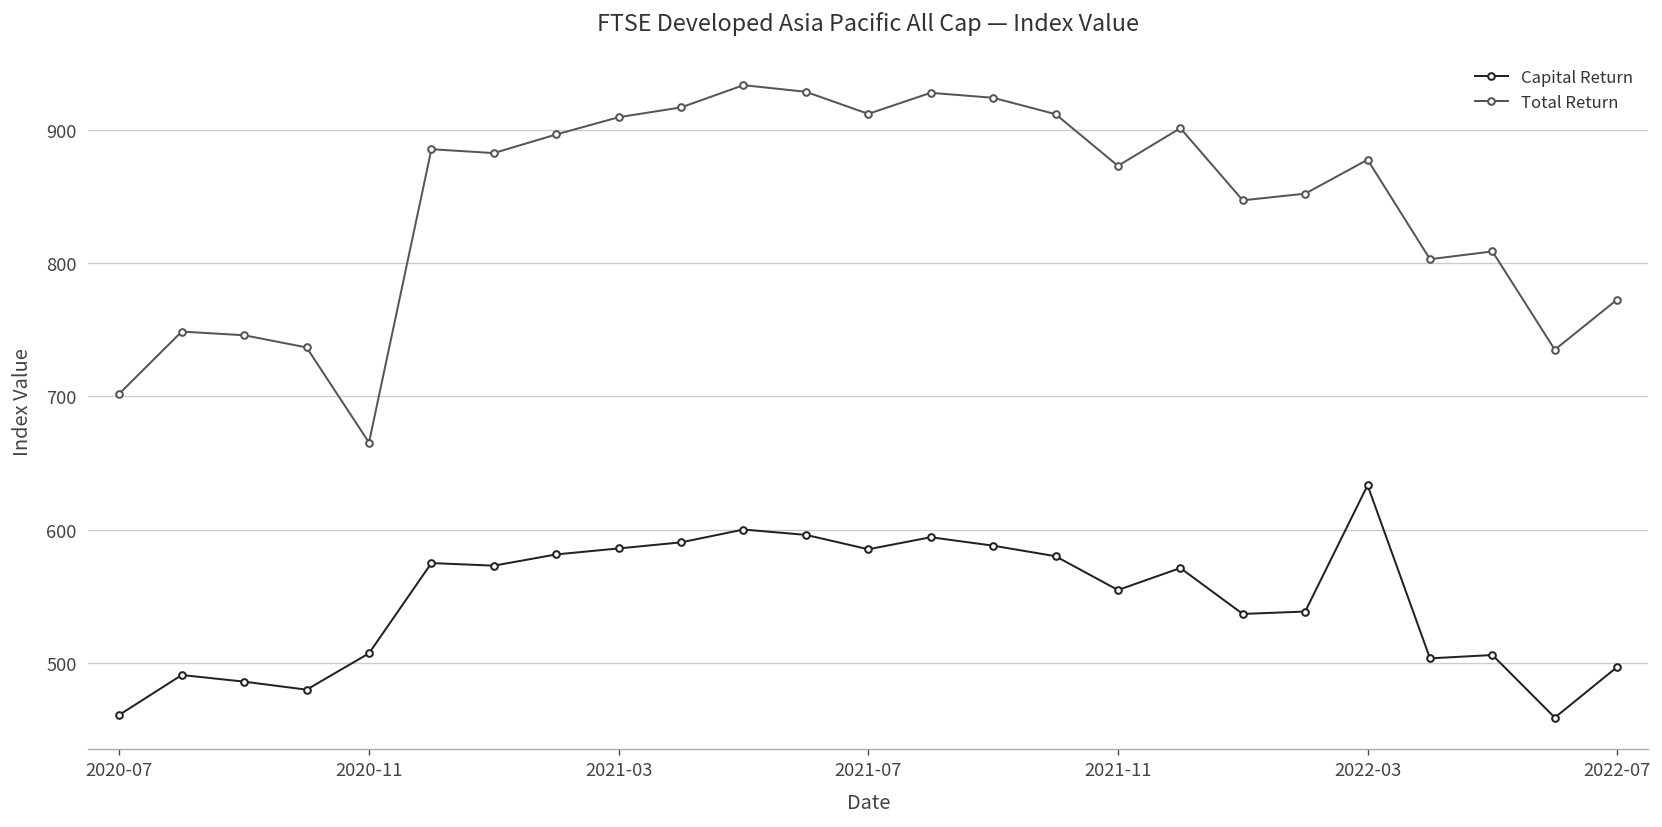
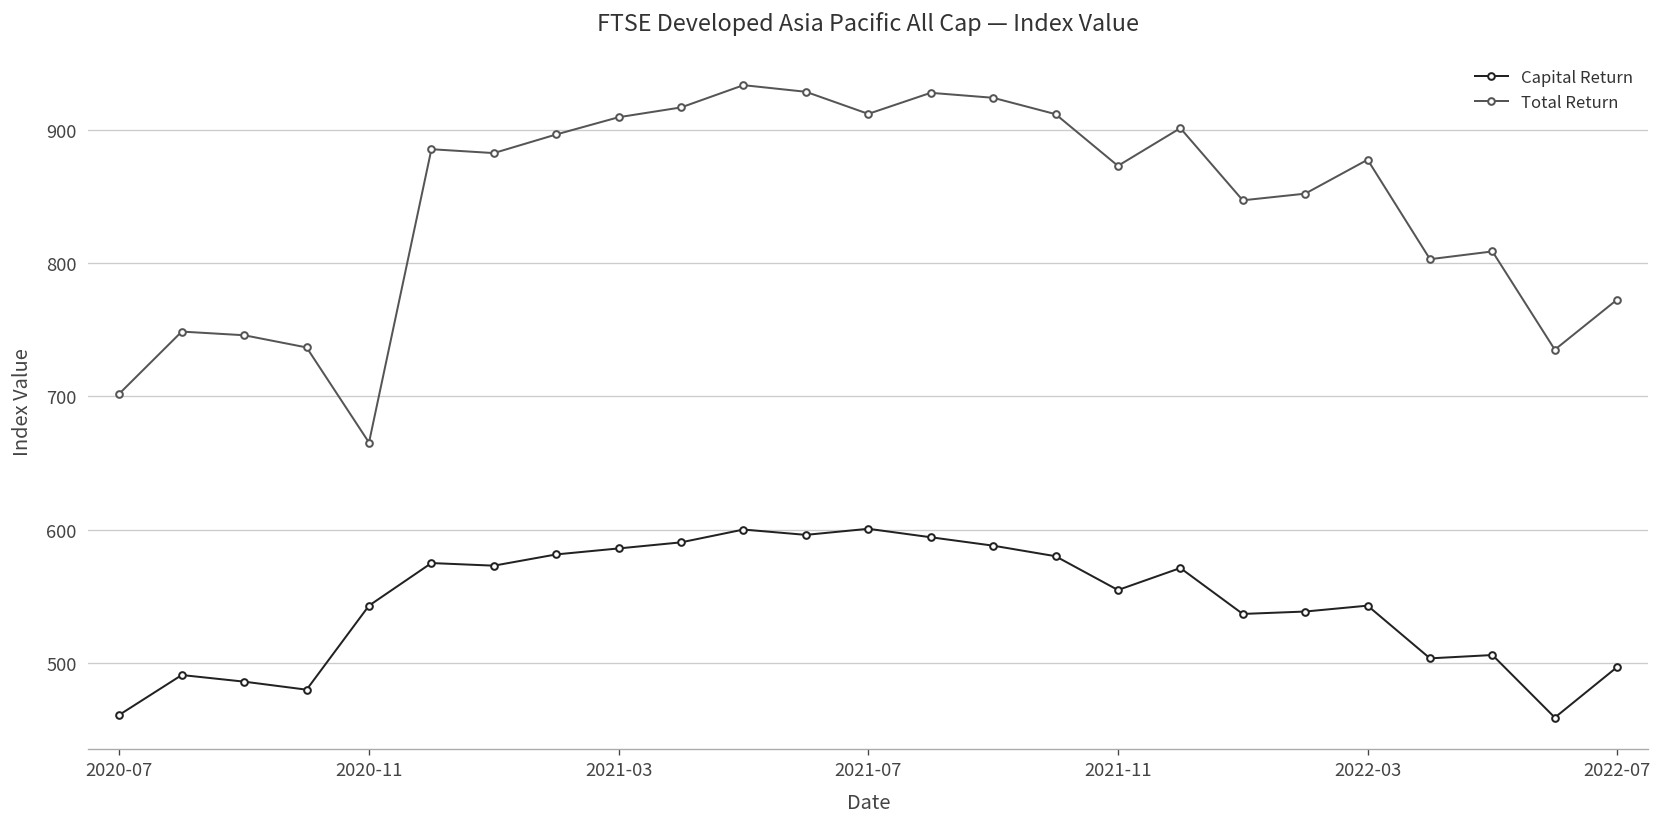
Capital Return, 2020-11: 507 -> 543
Capital Return, 2021-07: 585 -> 601
Capital Return, 2022-03: 633 -> 543
